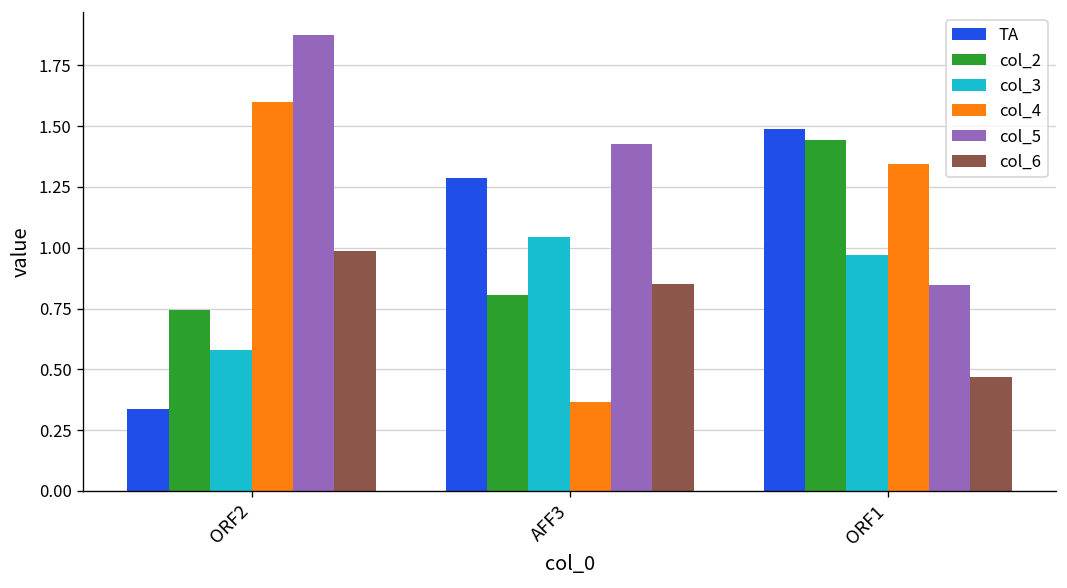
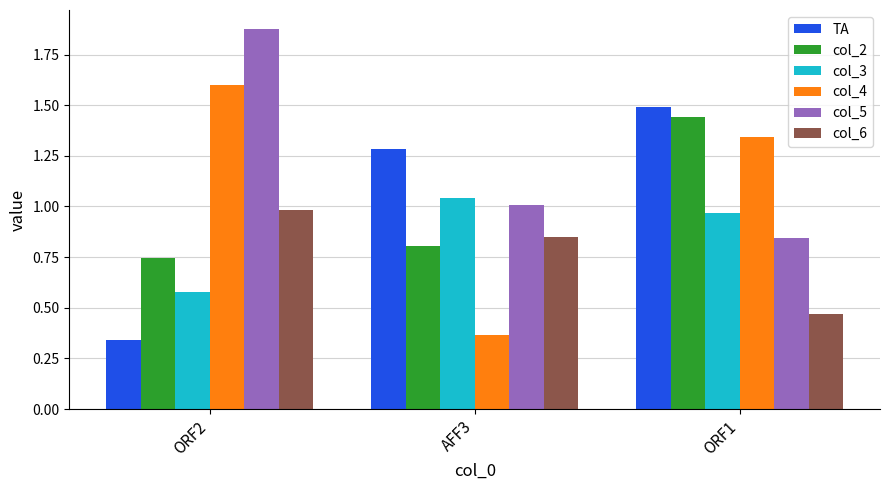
col_5, AFF3: 1.43 -> 1.01
